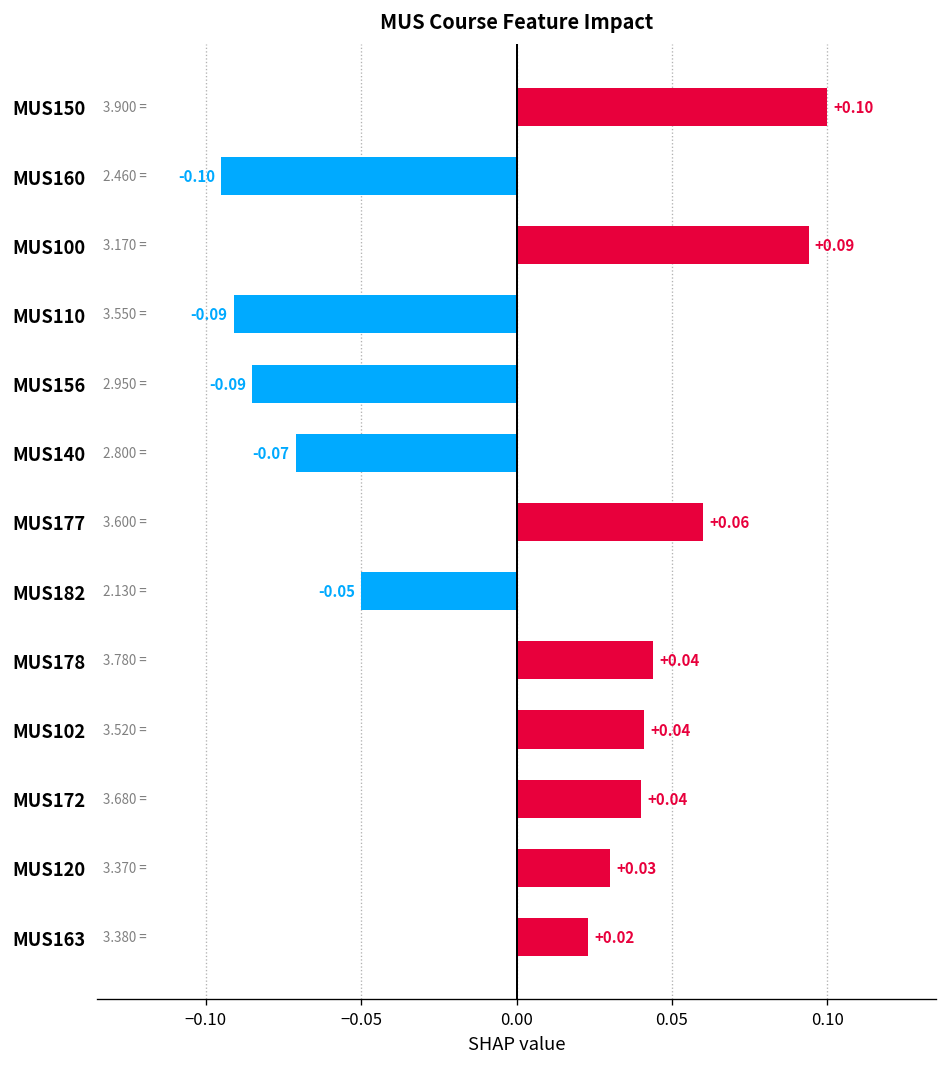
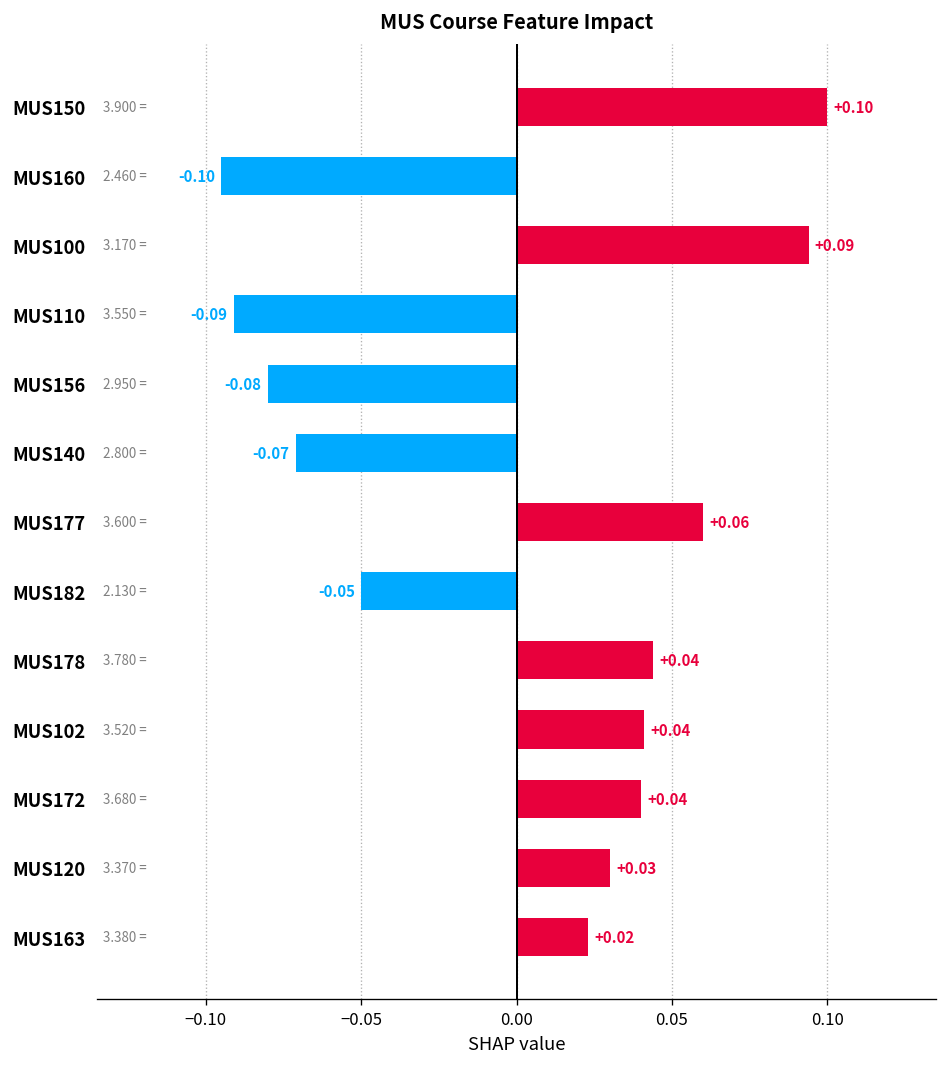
MUS156: -0.09 -> -0.08
